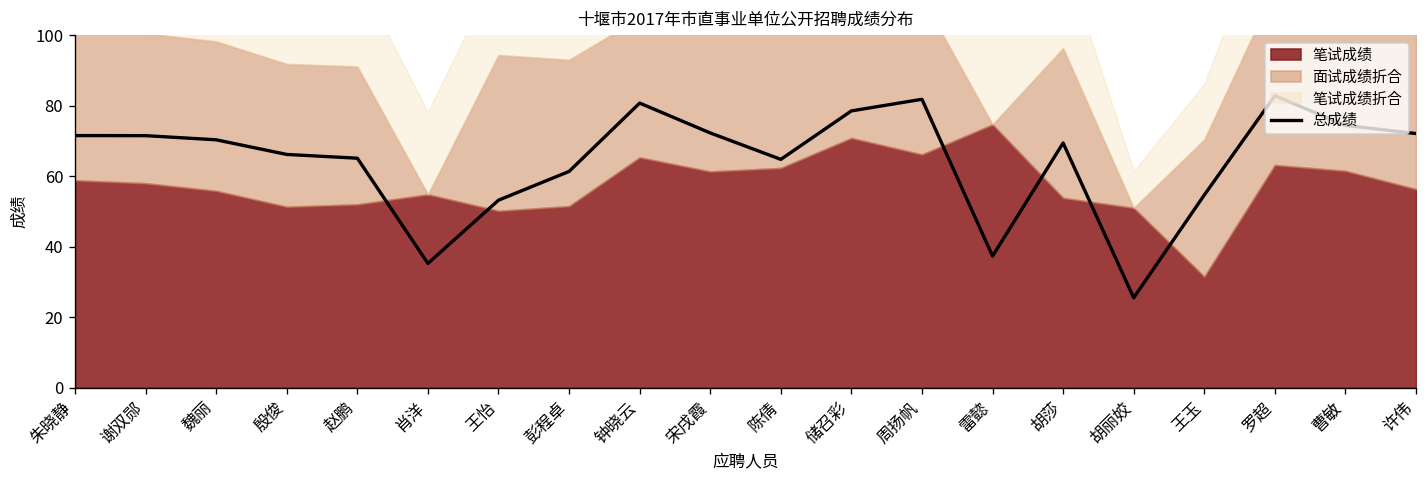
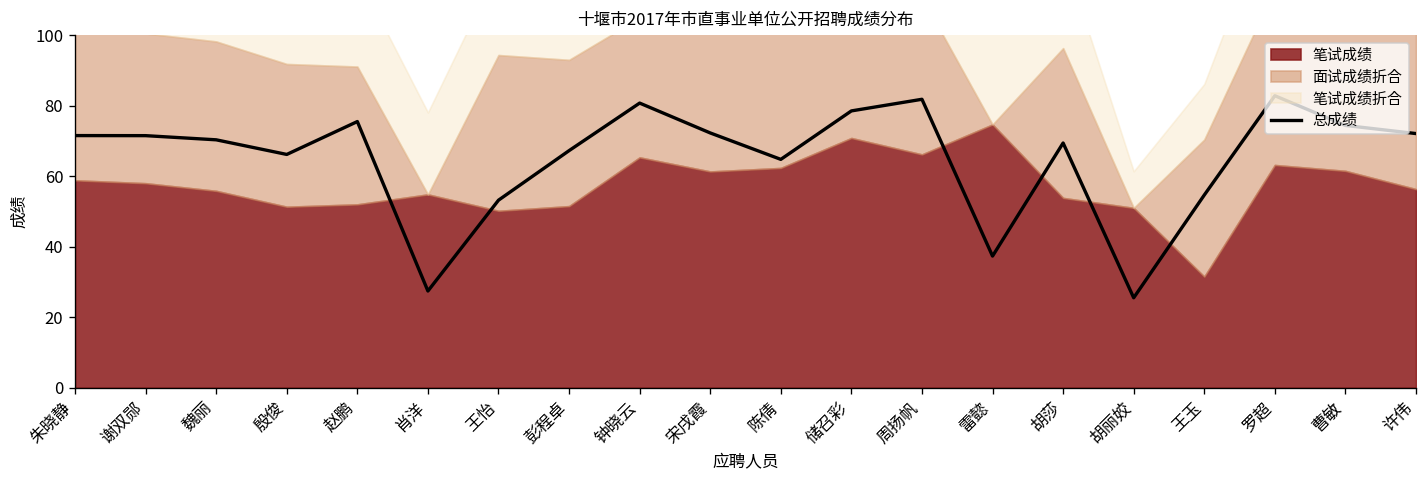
总成绩, 赵鹏: 65 -> 76
总成绩, 肖洋: 35 -> 27
总成绩, 彭程卓: 61 -> 67
